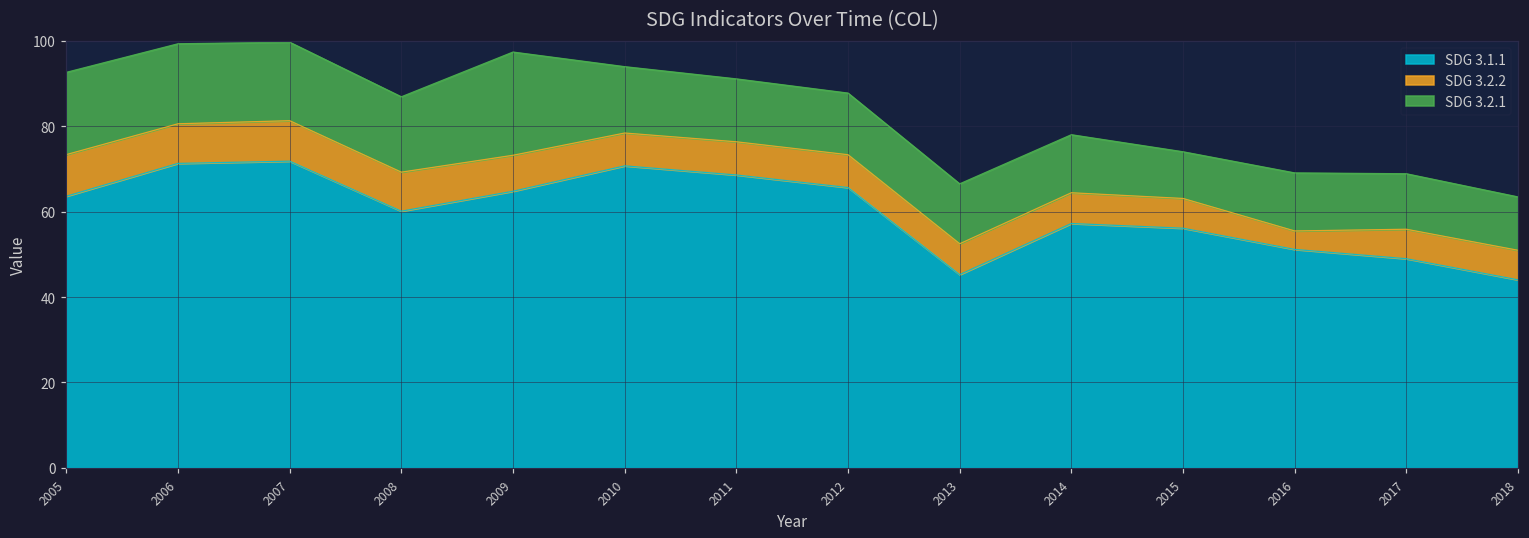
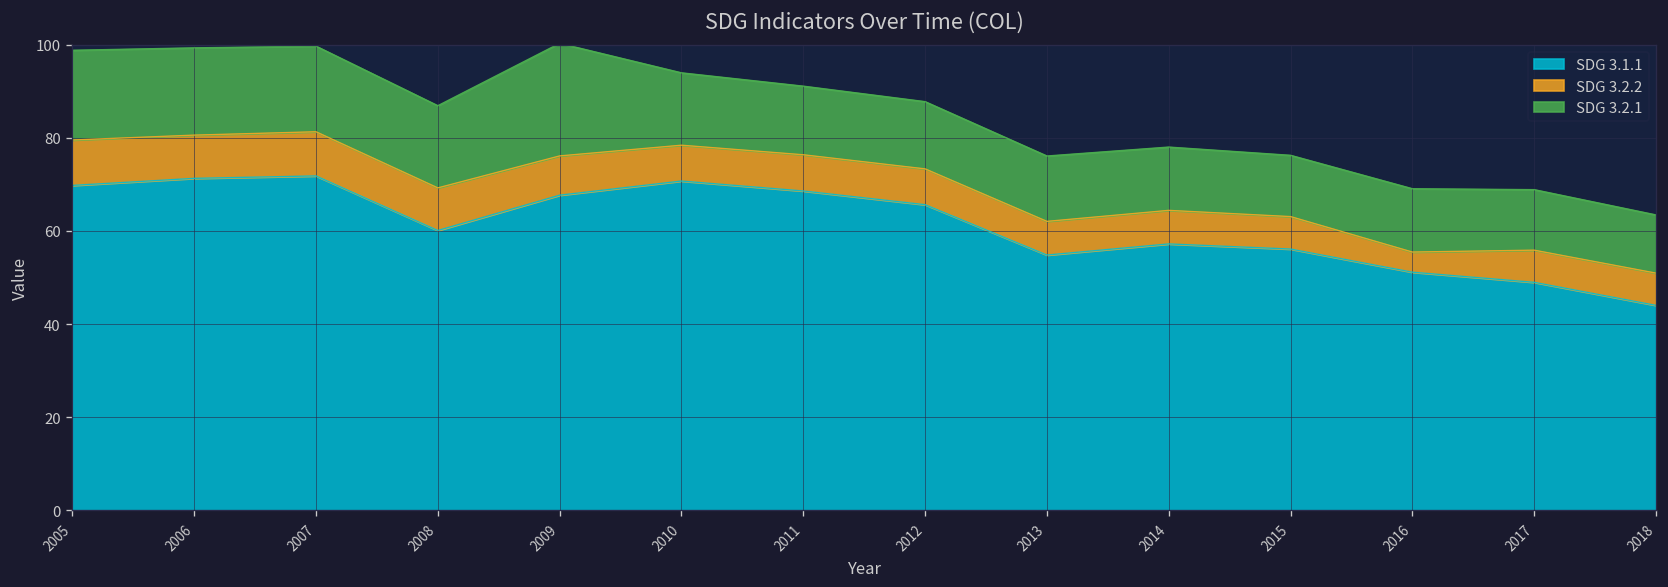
SDG 3.1.1, 2005: 64 -> 70
SDG 3.1.1, 2009: 65 -> 68
SDG 3.1.1, 2013: 45 -> 55
SDG 3.2.1, 2015: 11 -> 13
